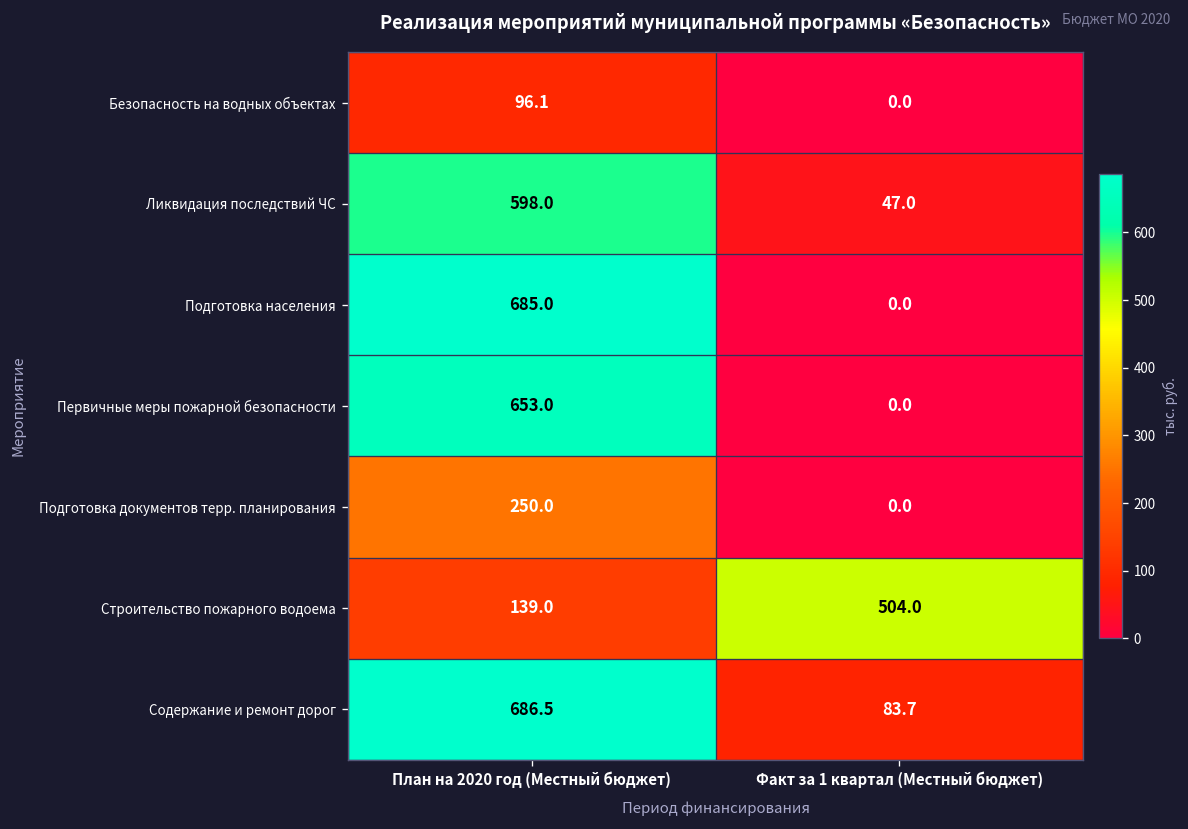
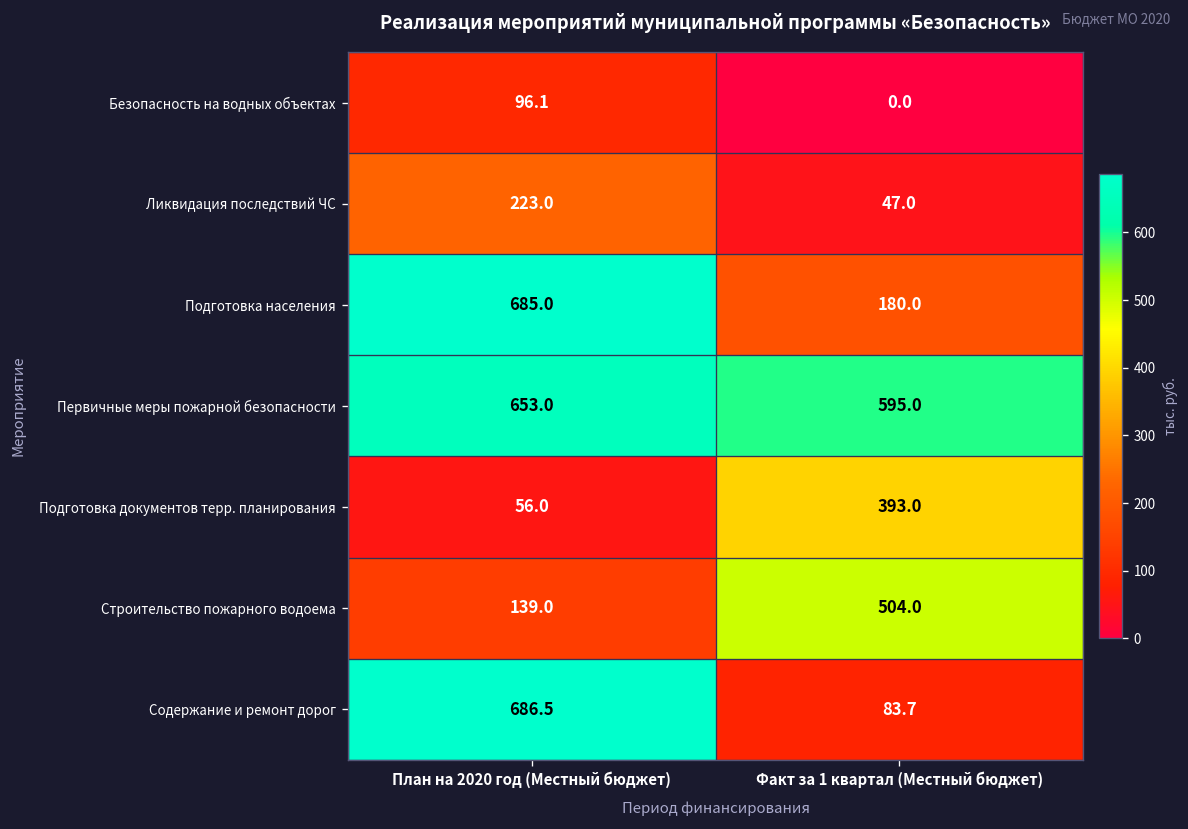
Ликвидация последствий ЧС, План на 2020 год (Местный бюджет): 598.0 -> 223.0
Подготовка населения, Факт за 1 квартал (Местный бюджет): 0.0 -> 180.0
Первичные меры пожарной безопасности, Факт за 1 квартал (Местный бюджет): 0.0 -> 595.0
Подготовка документов терр. планирования, План на 2020 год (Местный бюджет): 250.0 -> 56.0
Подготовка документов терр. планирования, Факт за 1 квартал (Местный бюджет): 0.0 -> 393.0
